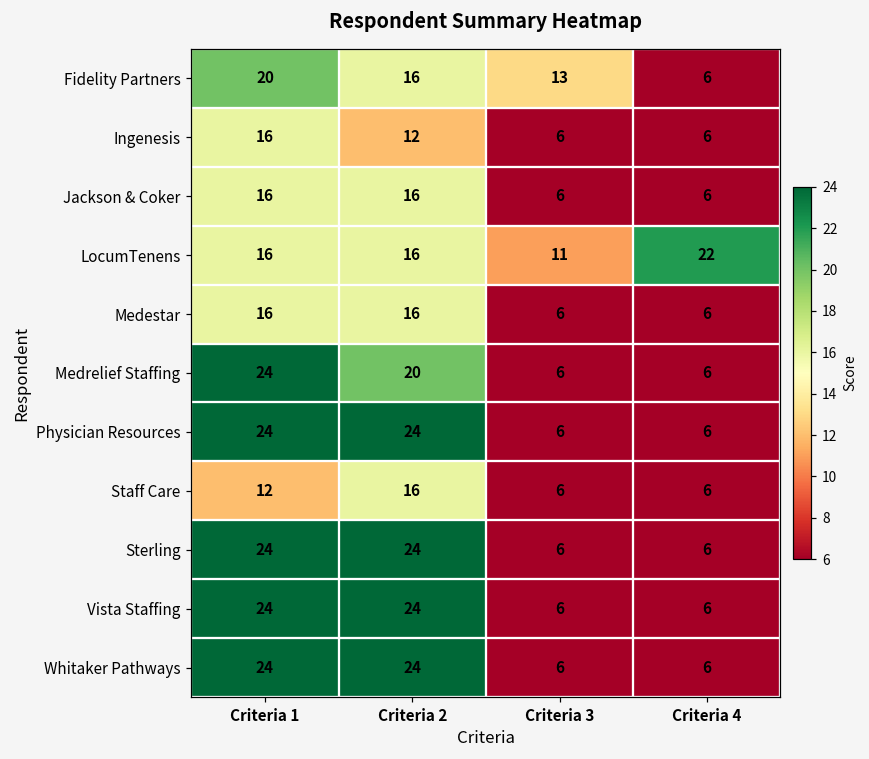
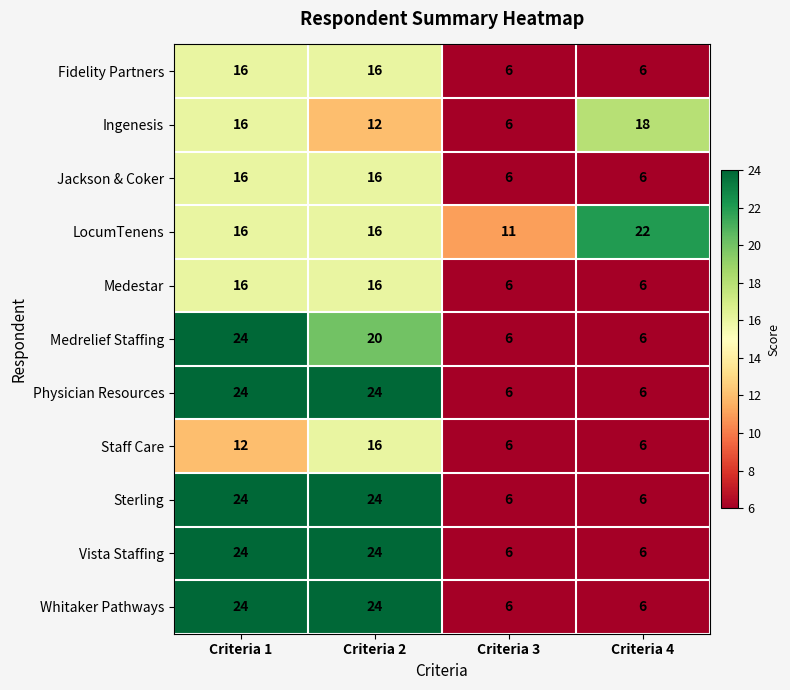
Fidelity Partners, Criteria 1: 20 -> 16
Fidelity Partners, Criteria 3: 13 -> 6
Ingenesis, Criteria 4: 6 -> 18
